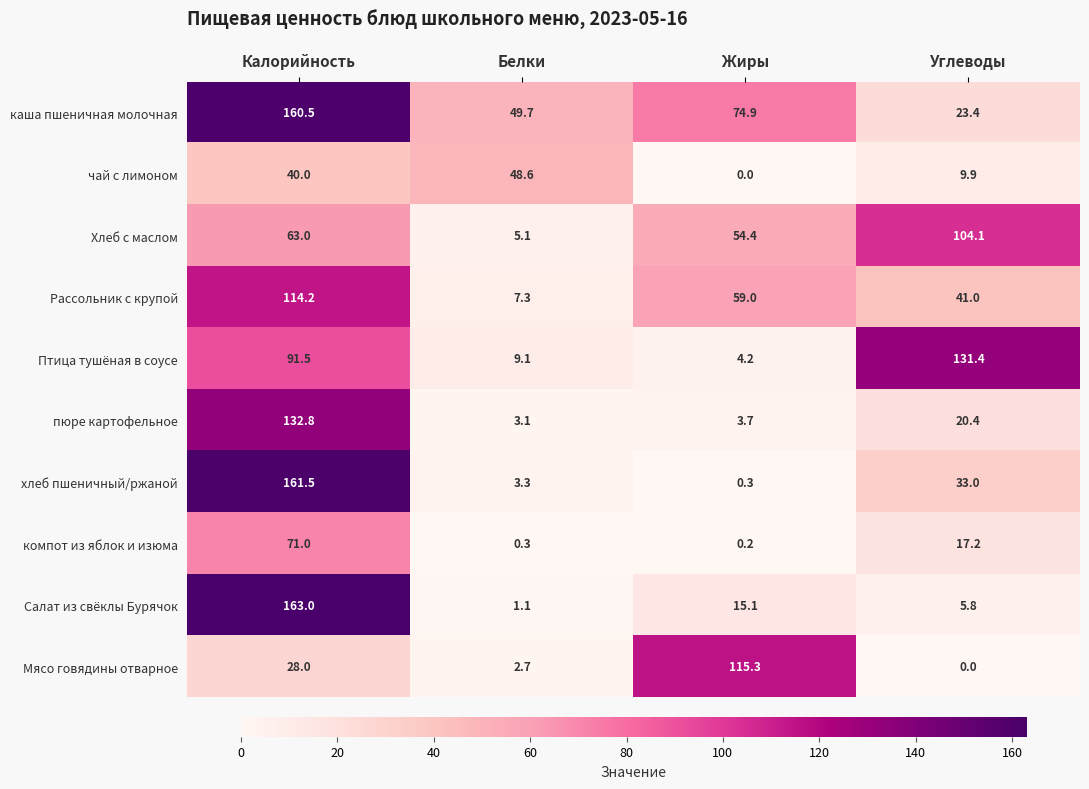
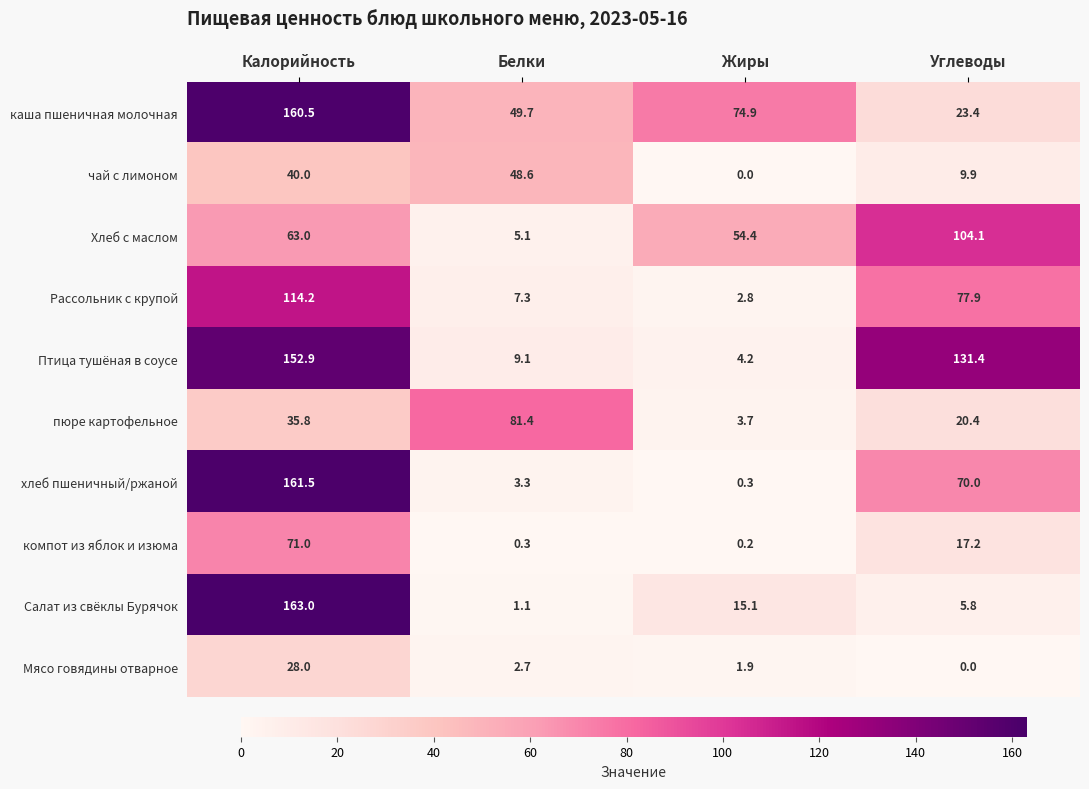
Рассольник с крупой, Жиры: 59.0 -> 2.8
Рассольник с крупой, Углеводы: 41.0 -> 77.9
Птица тушёная в соусе, Калорийность: 91.5 -> 152.9
пюре картофельное, Калорийность: 132.8 -> 35.8
пюре картофельное, Белки: 3.1 -> 81.4
хлеб пшеничный/ржаной, Углеводы: 33.0 -> 70.0
Мясо говядины отварное, Жиры: 115.3 -> 1.9
